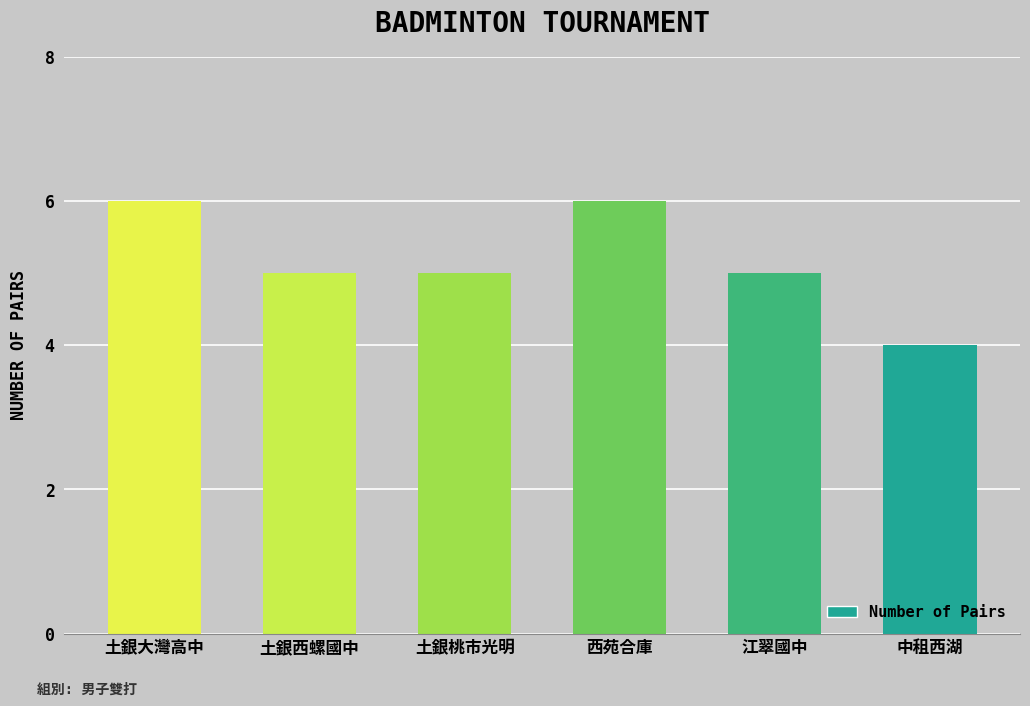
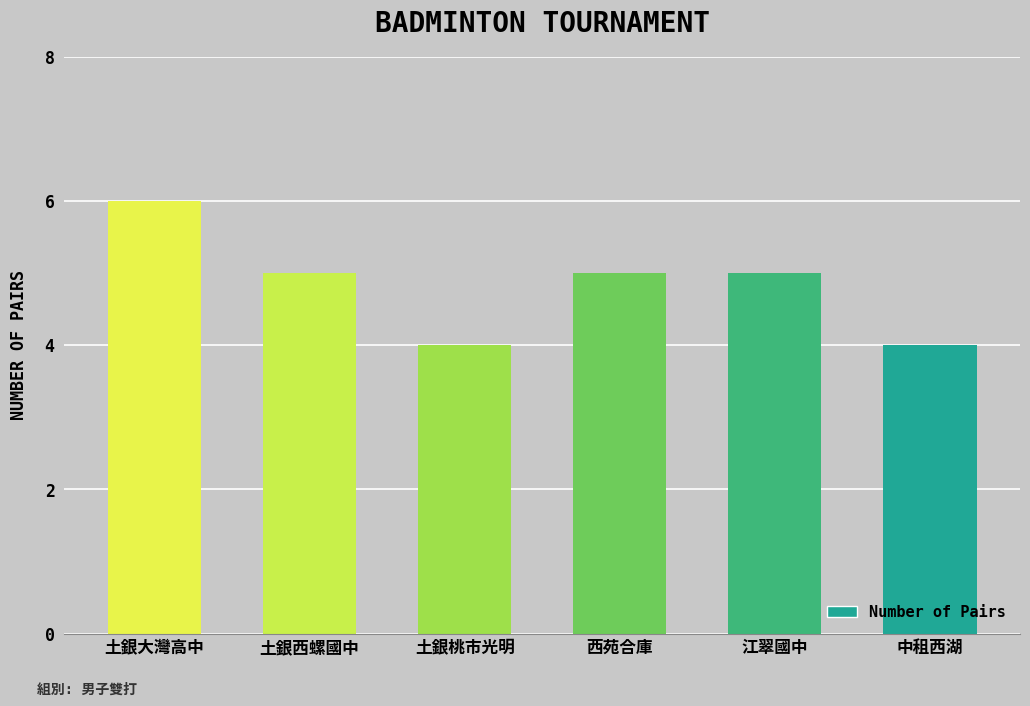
土銀桃市光明: 5 -> 4
西苑合庫: 6 -> 5
